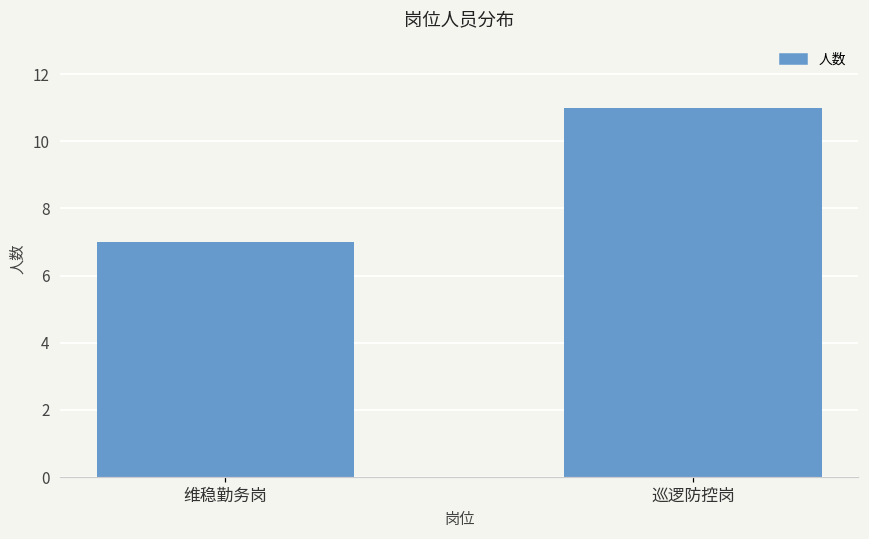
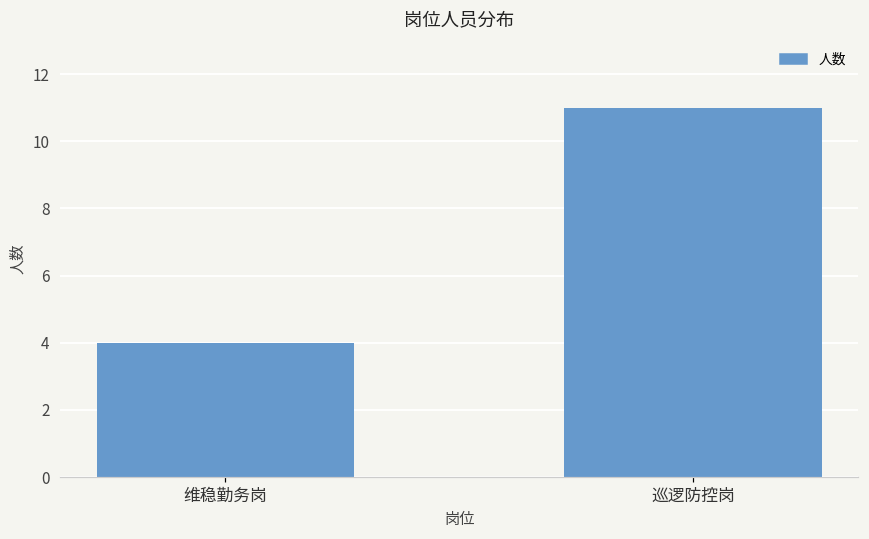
维稳勤务岗: 7 -> 4
